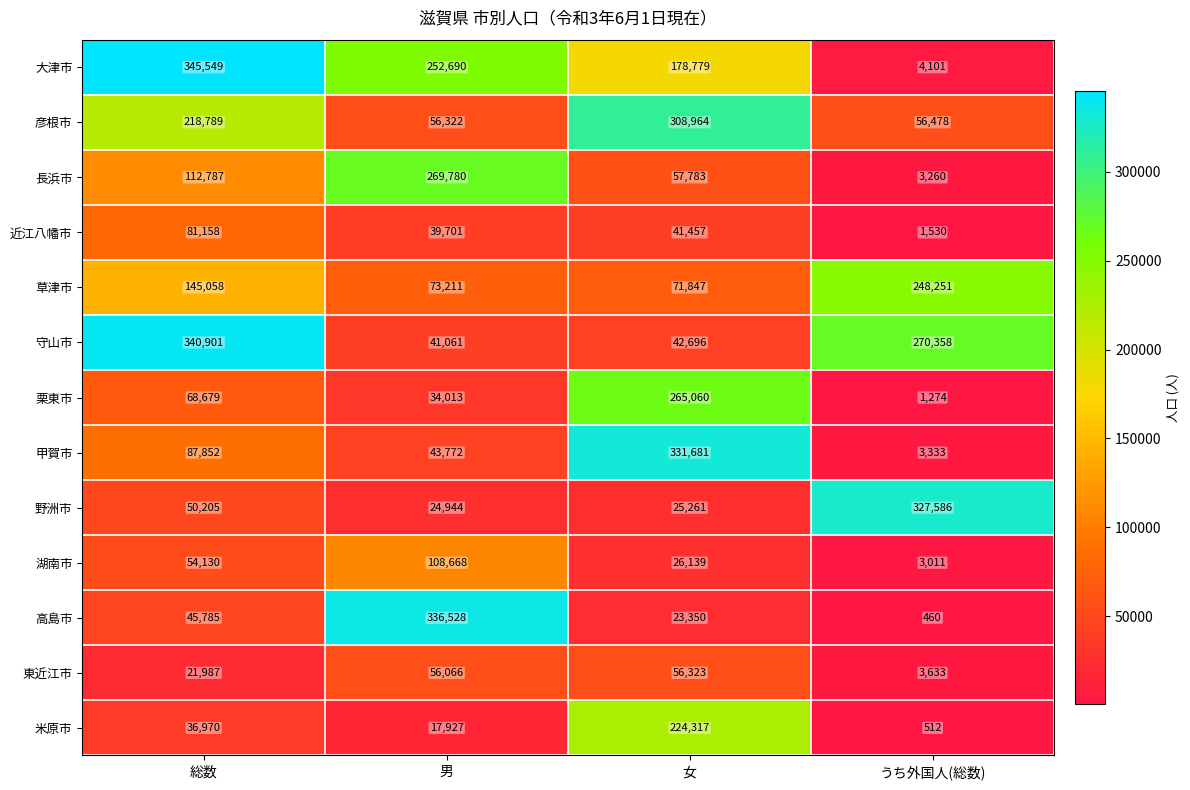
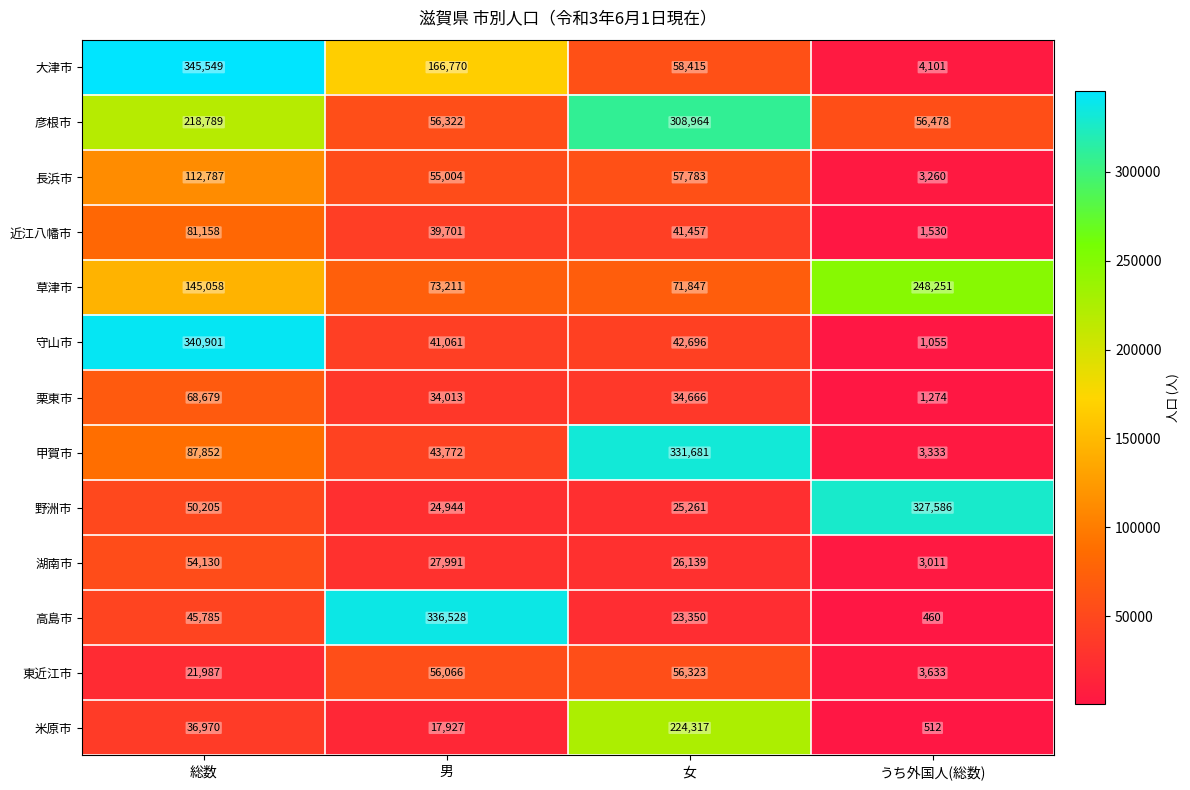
大津市, 男: 252,690 -> 166,770
大津市, 女: 178,779 -> 58,415
長浜市, 男: 269,780 -> 55,004
守山市, うち外国人(総数): 270,358 -> 1,055
栗東市, 女: 265,060 -> 34,666
湖南市, 男: 108,668 -> 27,991
